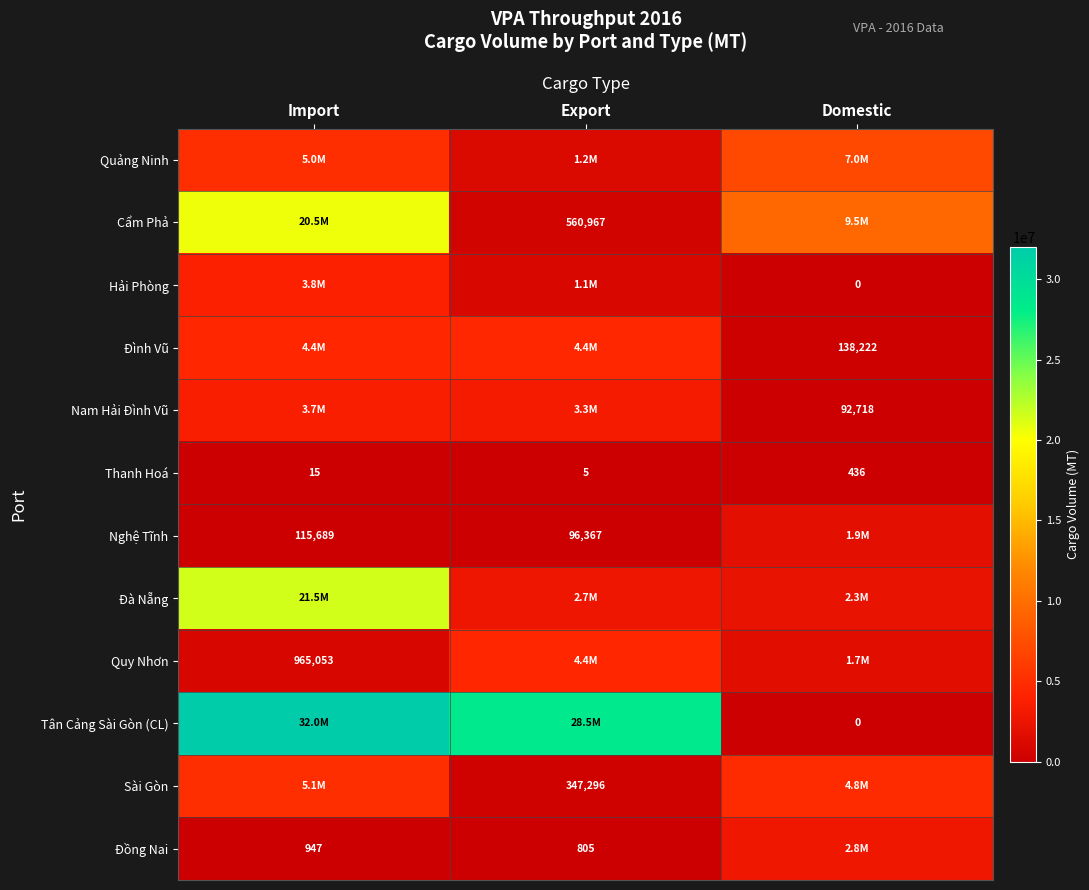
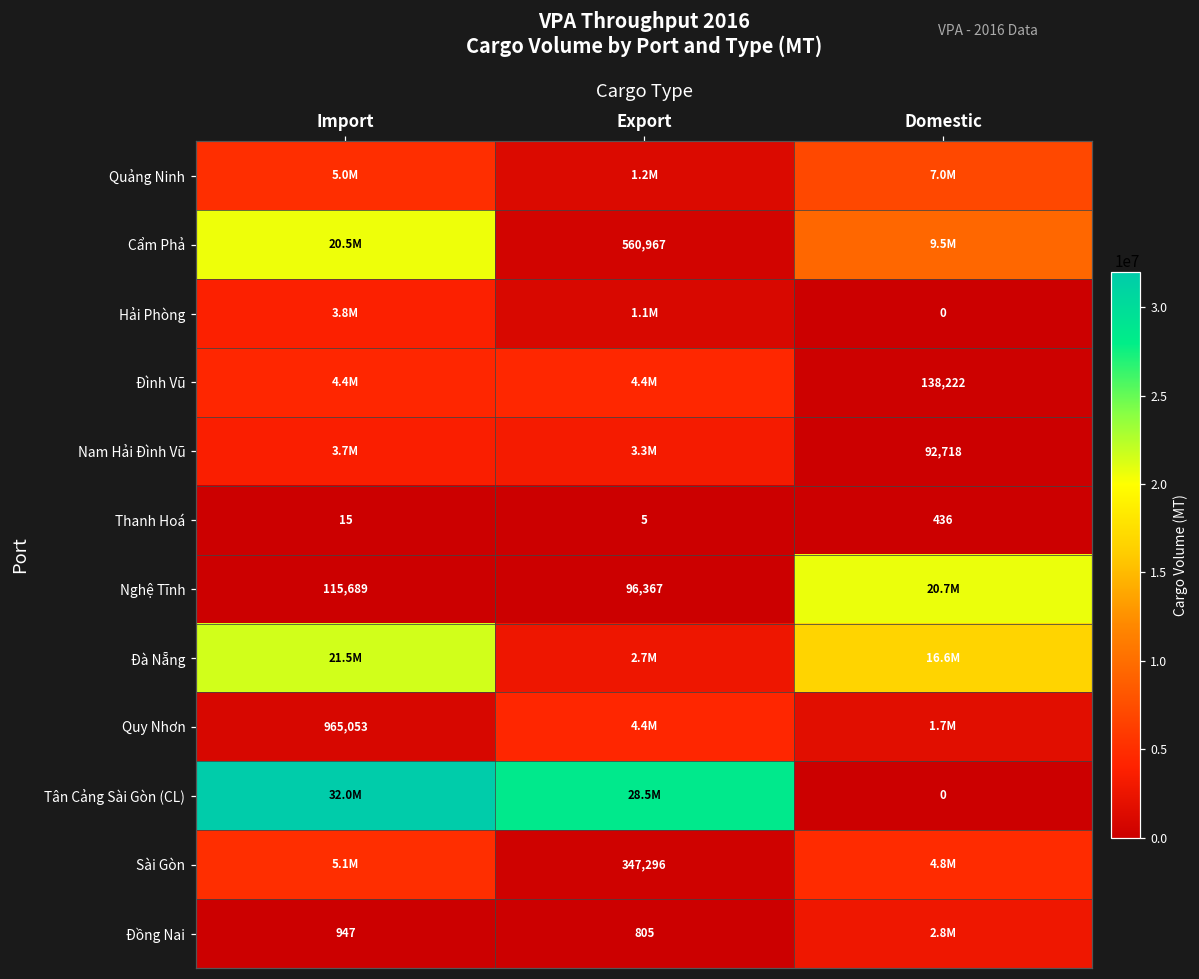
Nghệ Tĩnh, Domestic: 1.9M -> 20.7M
Đà Nẵng, Domestic: 2.3M -> 16.6M
